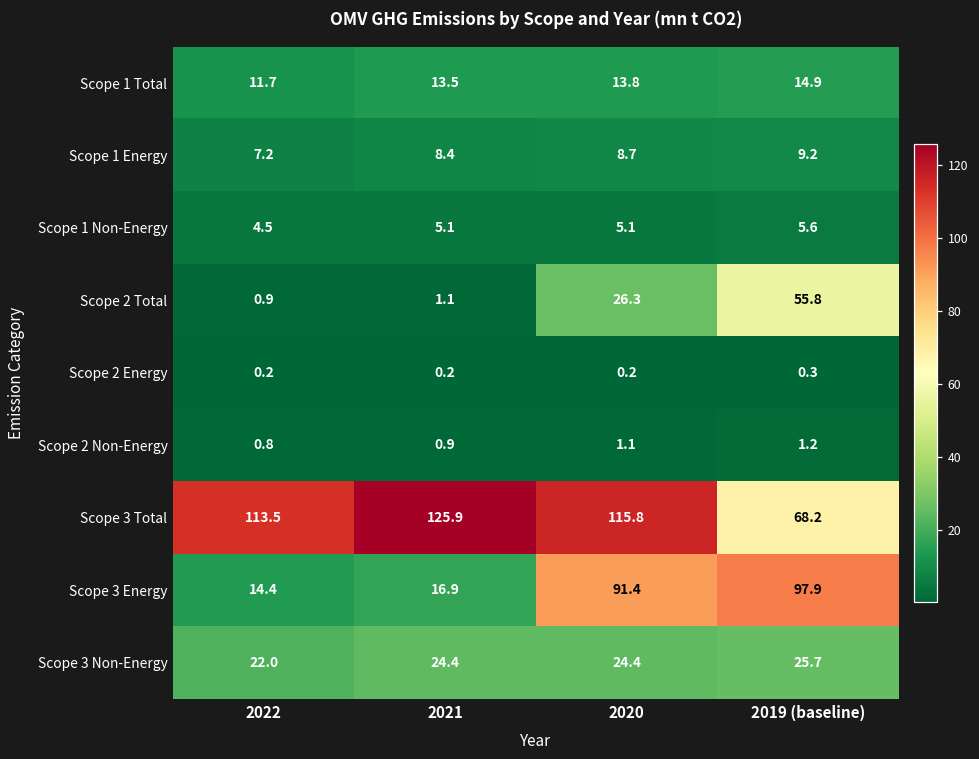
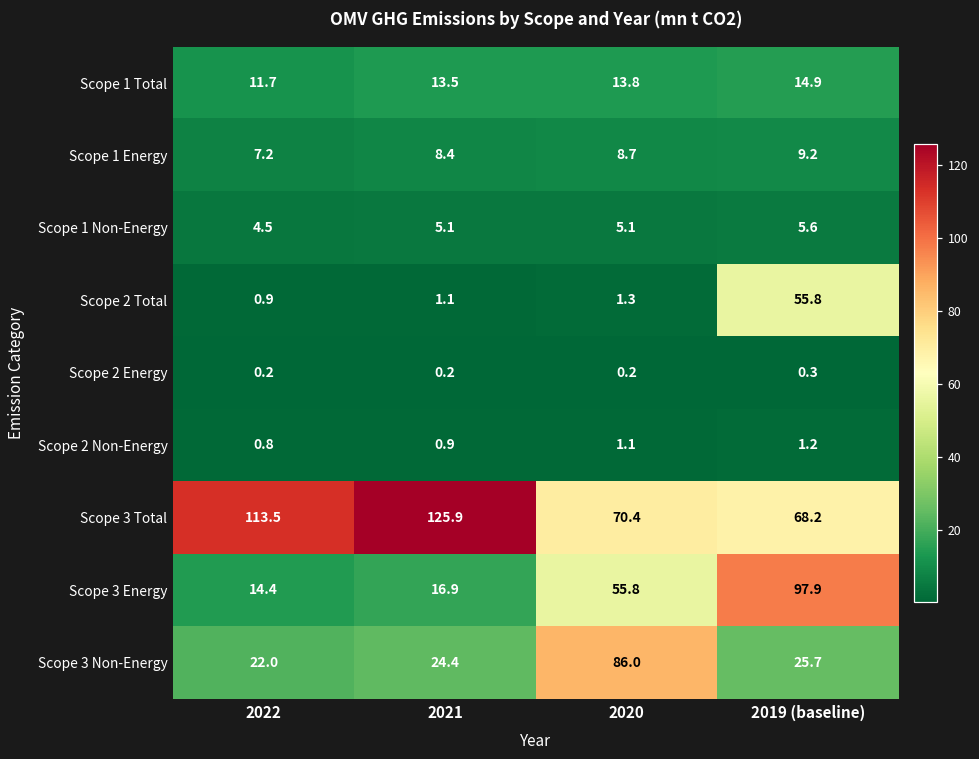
Scope 2 Total, 2020: 26.3 -> 1.3
Scope 3 Total, 2020: 115.8 -> 70.4
Scope 3 Energy, 2020: 91.4 -> 55.8
Scope 3 Non-Energy, 2020: 24.4 -> 86.0
